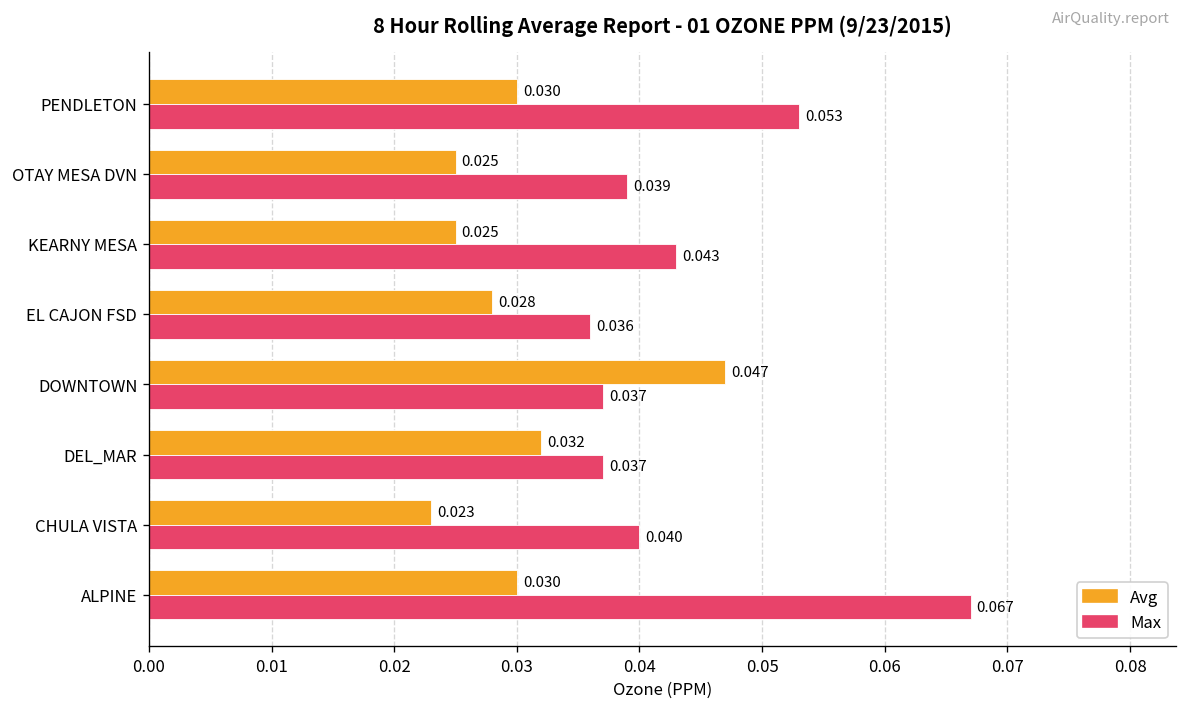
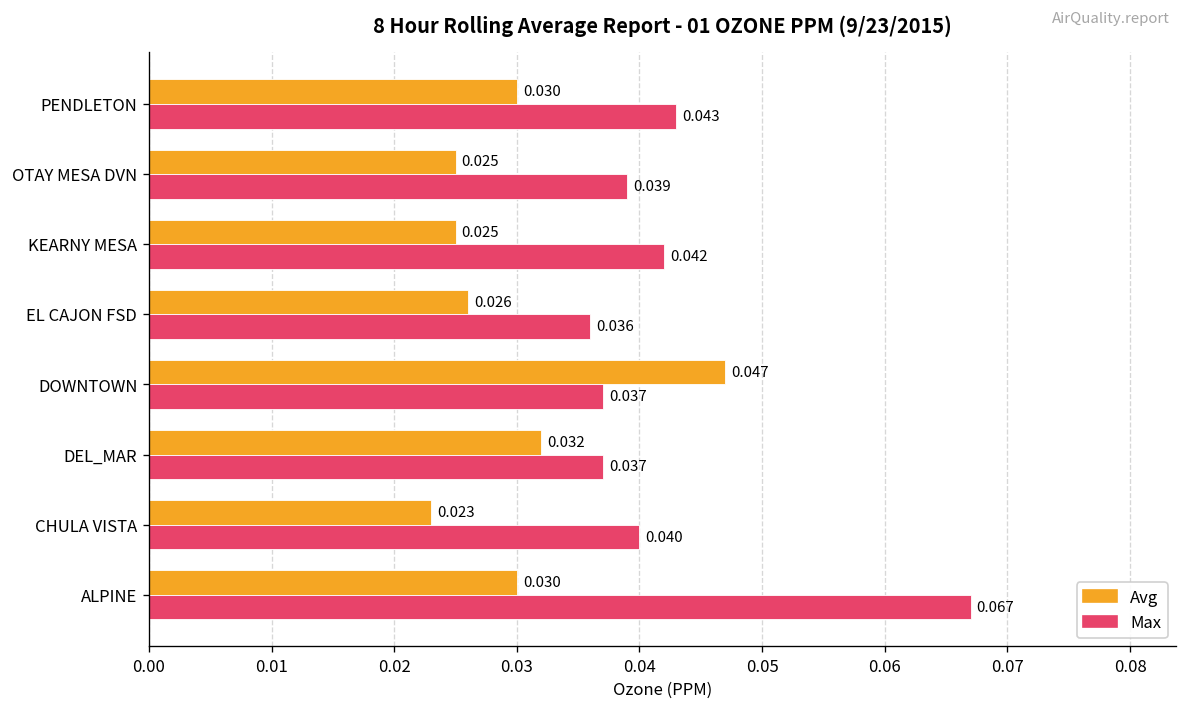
Max, PENDLETON: 0.053 -> 0.043
Max, KEARNY MESA: 0.043 -> 0.042
Avg, EL CAJON FSD: 0.028 -> 0.026
